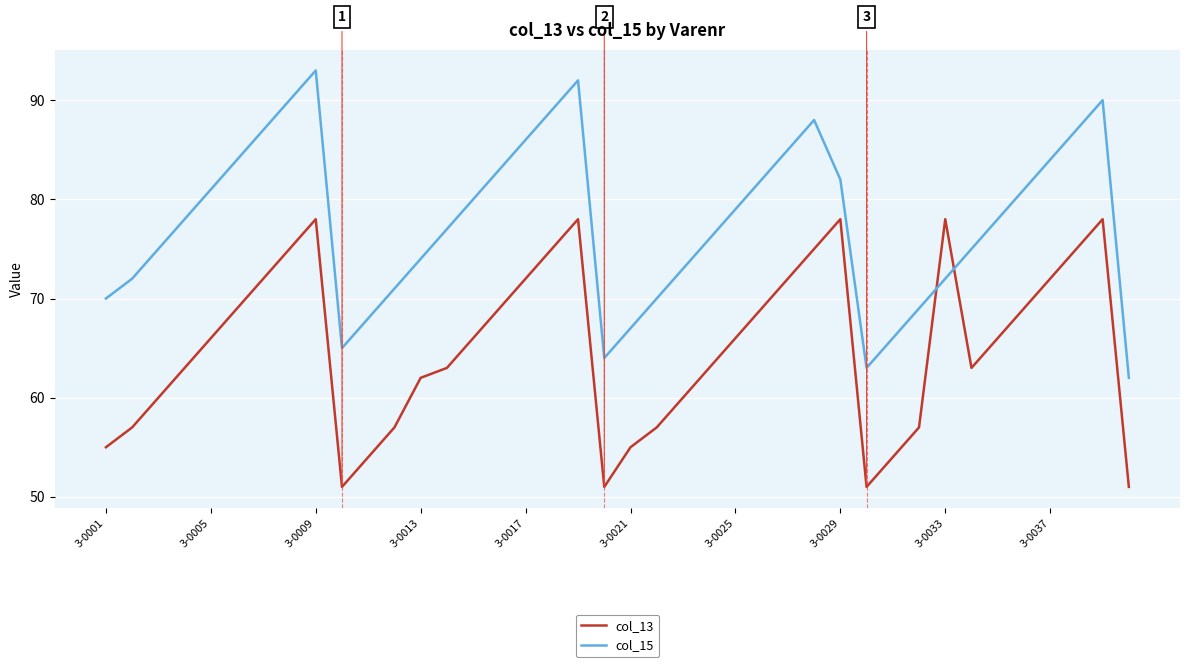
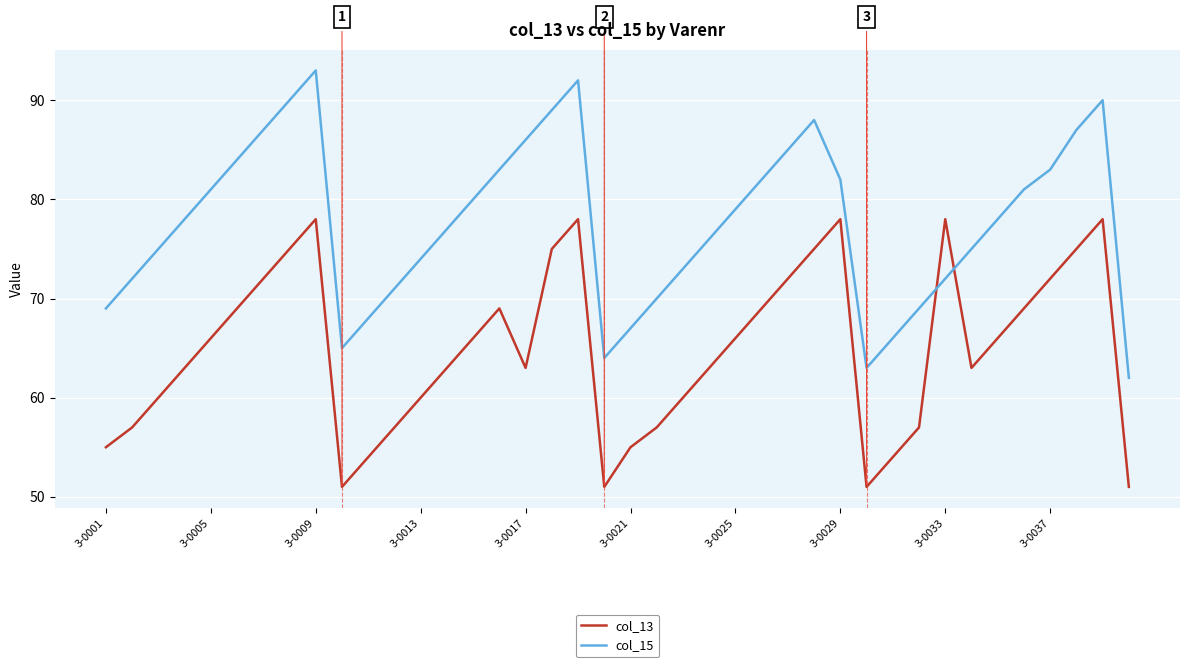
col_15, 3-0001: 70 -> 69
col_13, 3-0013: 62 -> 60
col_13, 3-0017: 72 -> 63
col_15, 3-0037: 84 -> 83
